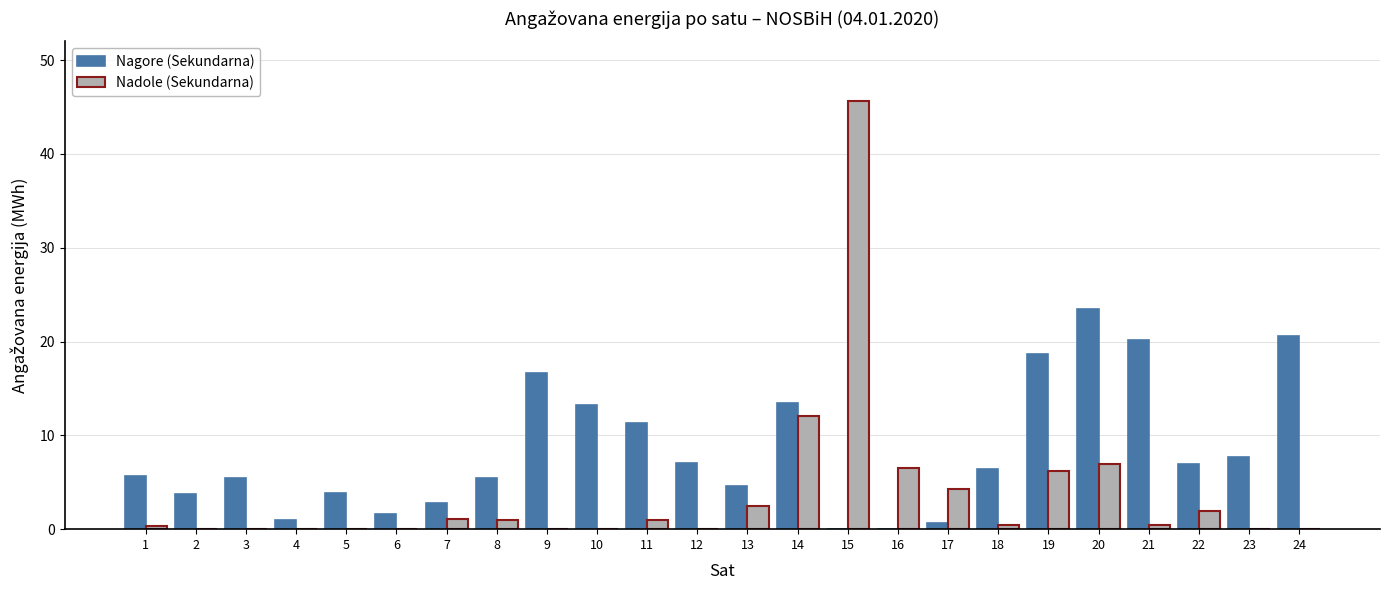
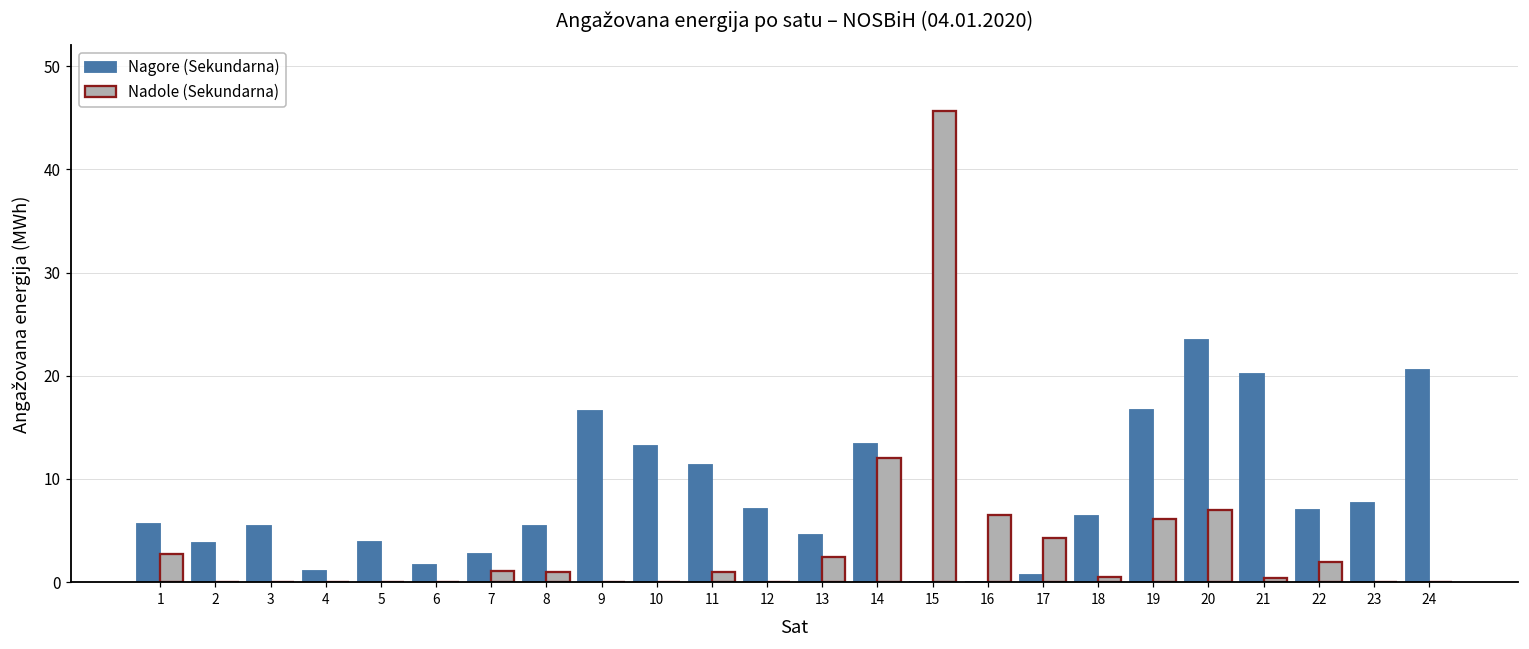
Nadole (Sekundarna), 1: 0 -> 3
Nagore (Sekundarna), 19: 19 -> 17
